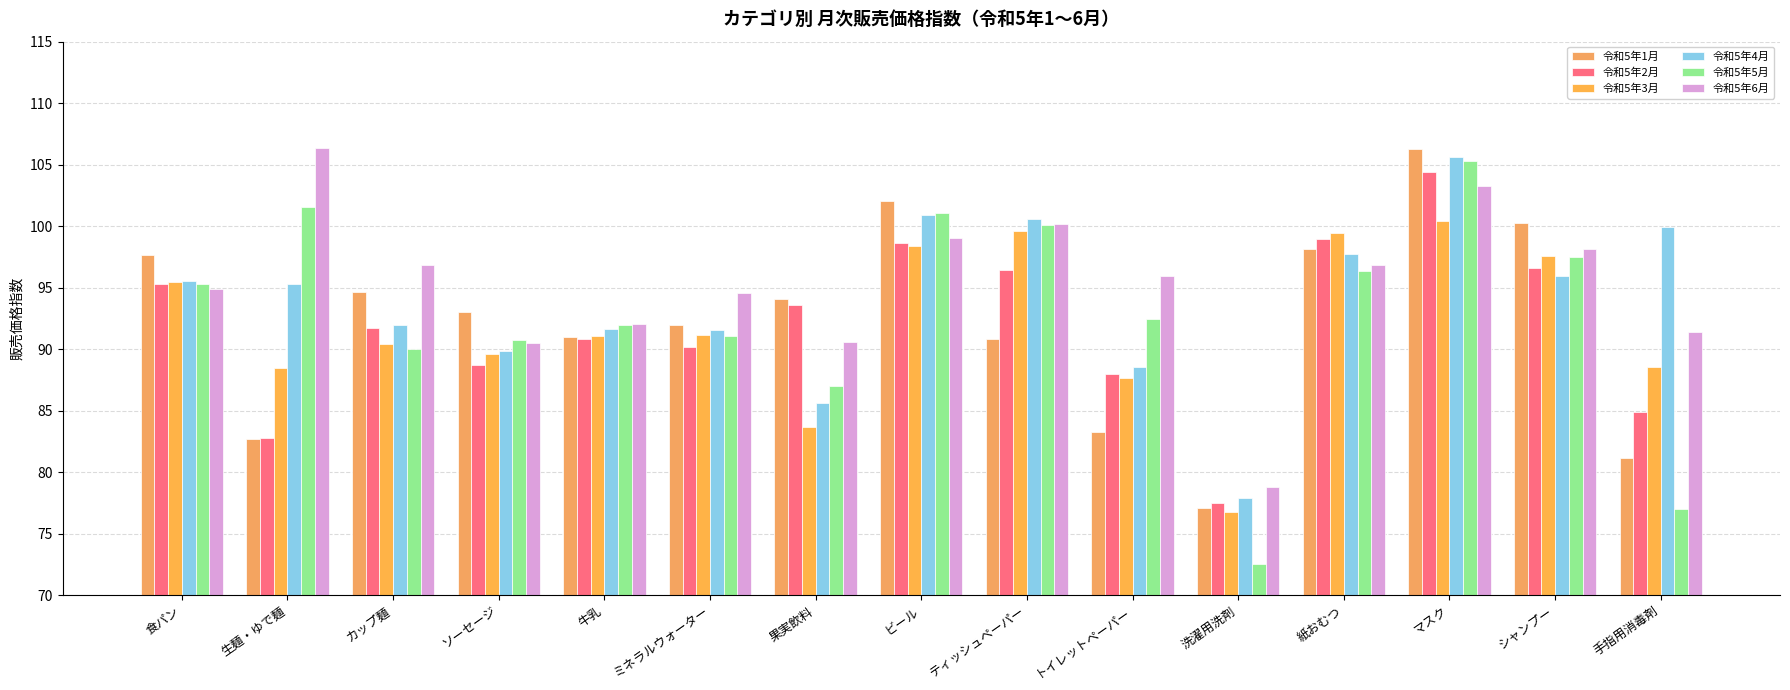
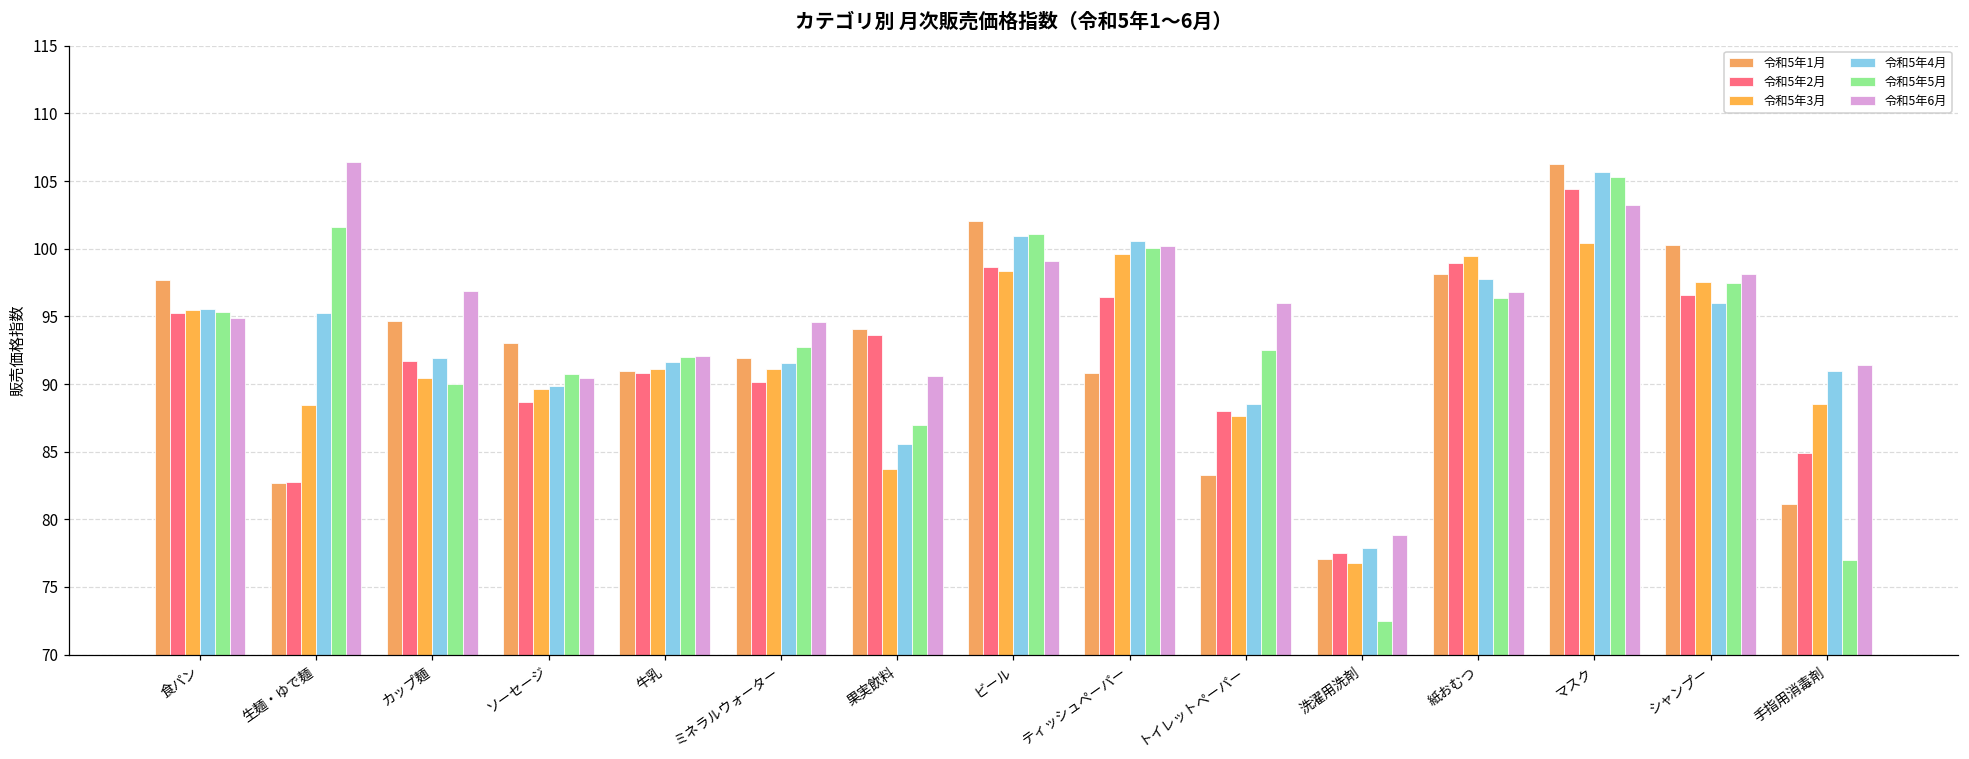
令和5年5月, ミネラルウォーター: 91.1 -> 92.7
令和5年4月, 手指用消毒剤: 100.0 -> 91.0
